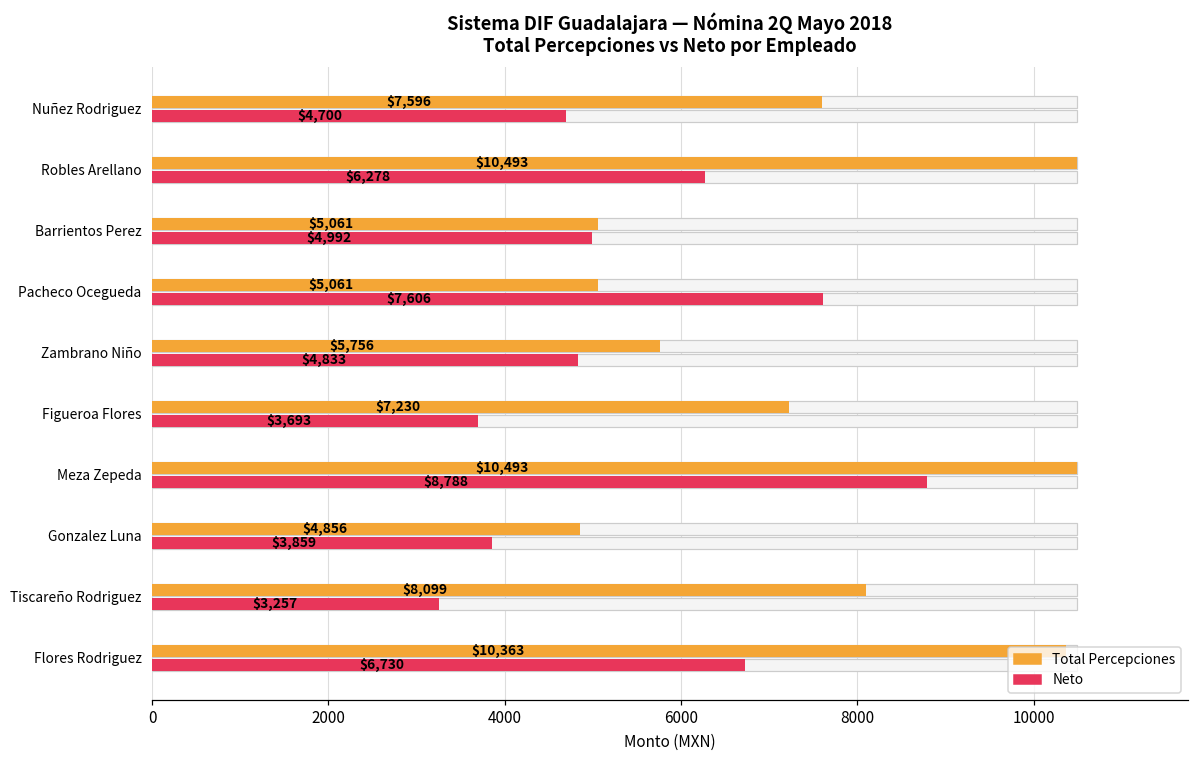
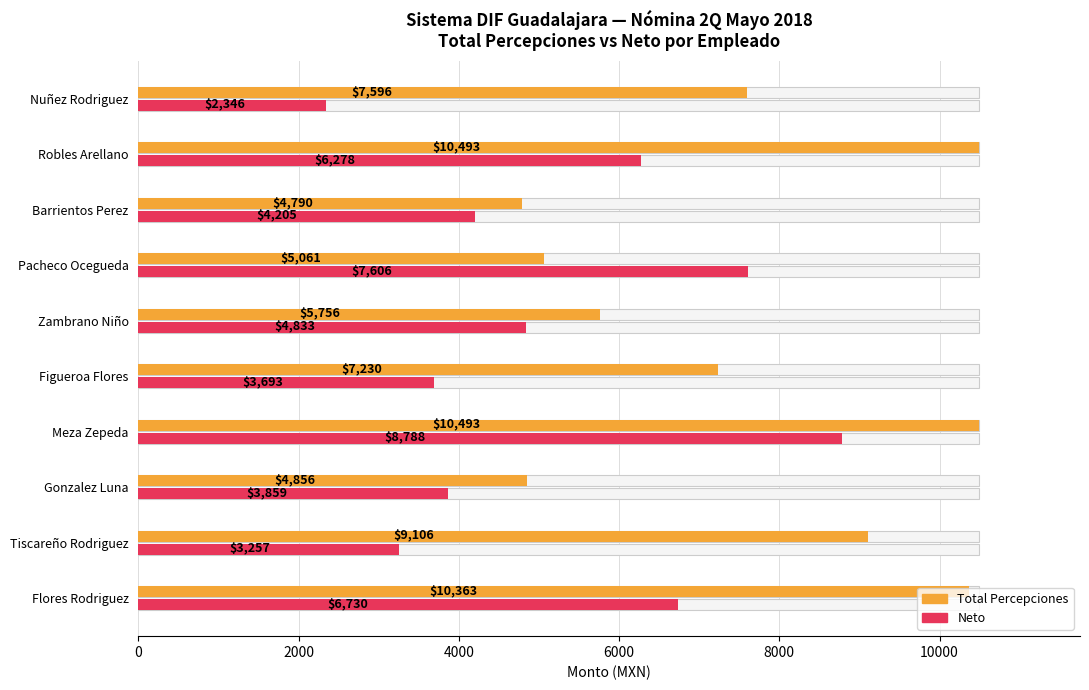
Neto, Nuñez Rodriguez: $4,700 -> $2,346
Total Percepciones, Barrientos Perez: $5,061 -> $4,790
Neto, Barrientos Perez: $4,992 -> $4,205
Total Percepciones, Tiscareño Rodriguez: $8,099 -> $9,106
